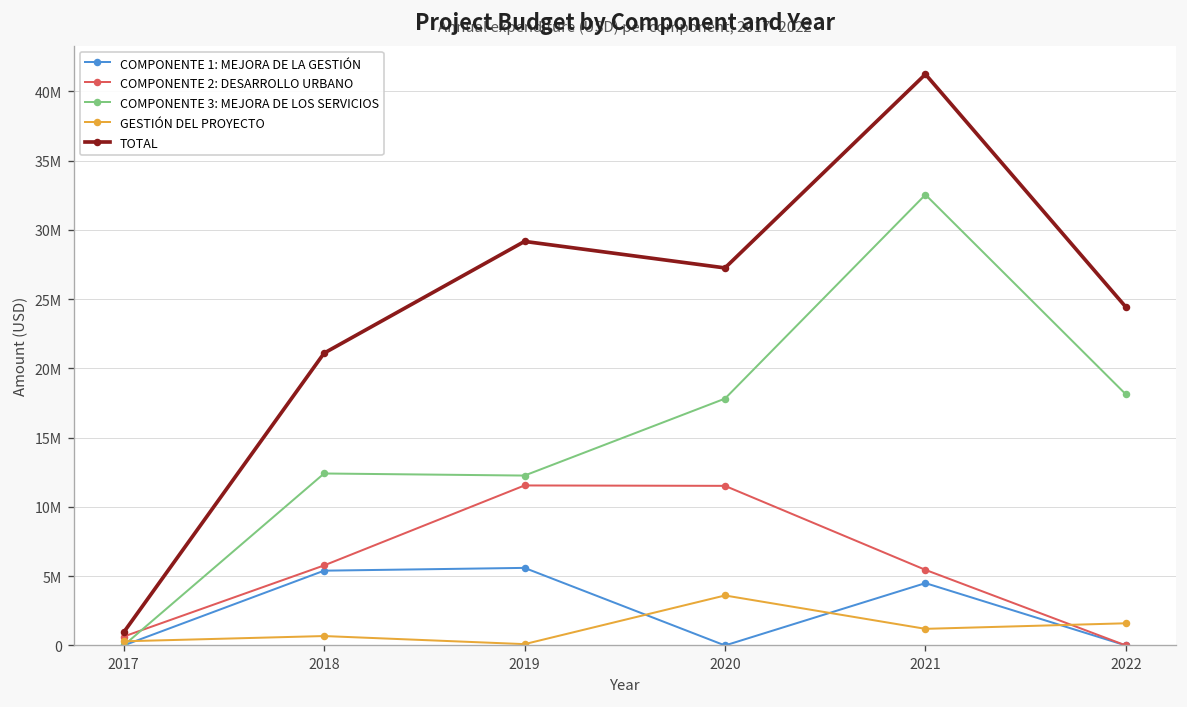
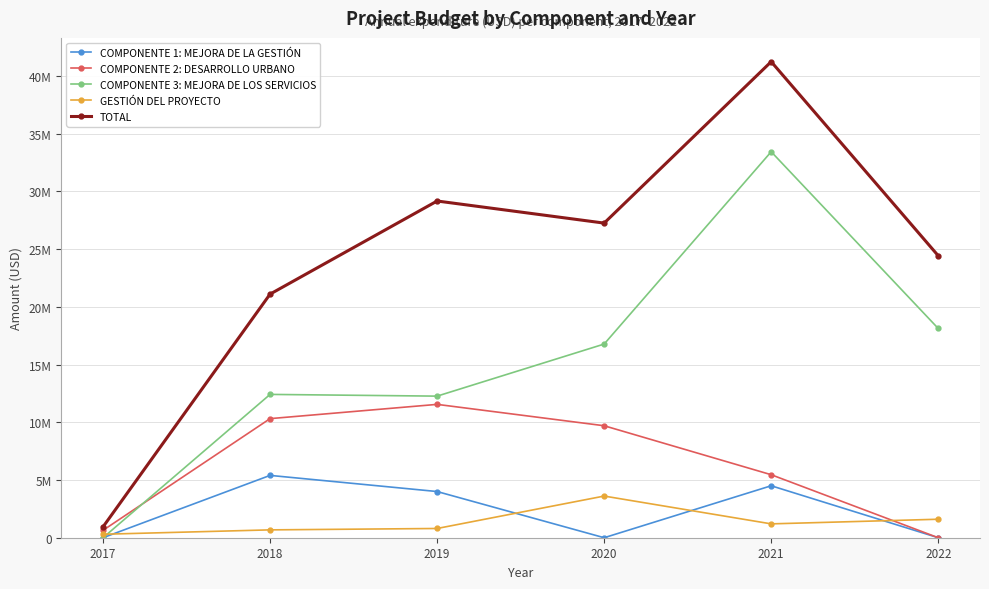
COMPONENTE 2: DESARROLLO URBANO, 2018: 5800000 -> 10300000
COMPONENTE 1: MEJORA DE LA GESTIÓN, 2019: 5600000 -> 4000000
GESTIÓN DEL PROYECTO, 2019: 100000 -> 800000
COMPONENTE 2: DESARROLLO URBANO, 2020: 11500000 -> 9700000
COMPONENTE 3: MEJORA DE LOS SERVICIOS, 2020: 17800000 -> 16800000
COMPONENTE 3: MEJORA DE LOS SERVICIOS, 2021: 32500000 -> 33400000
